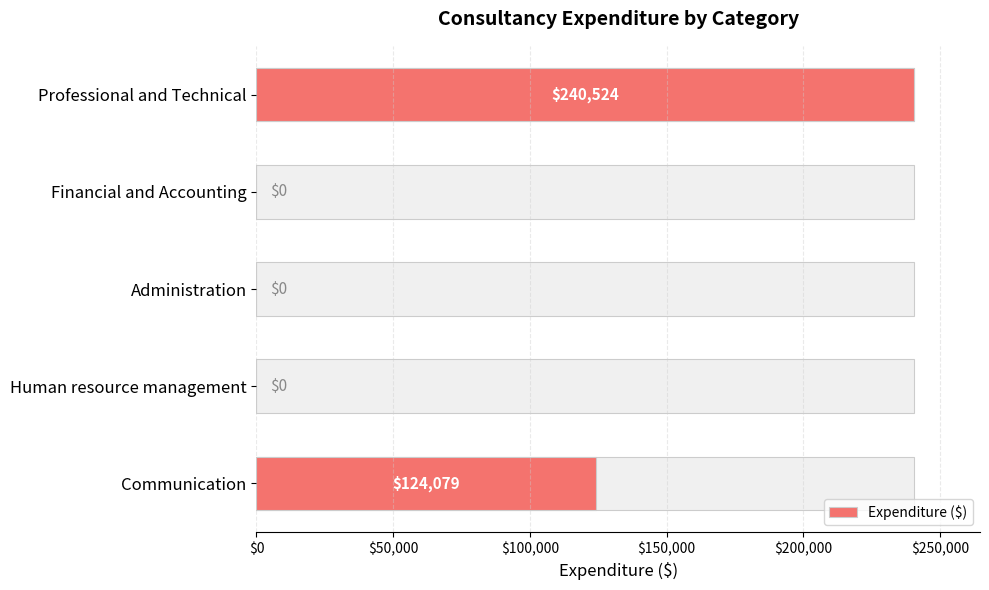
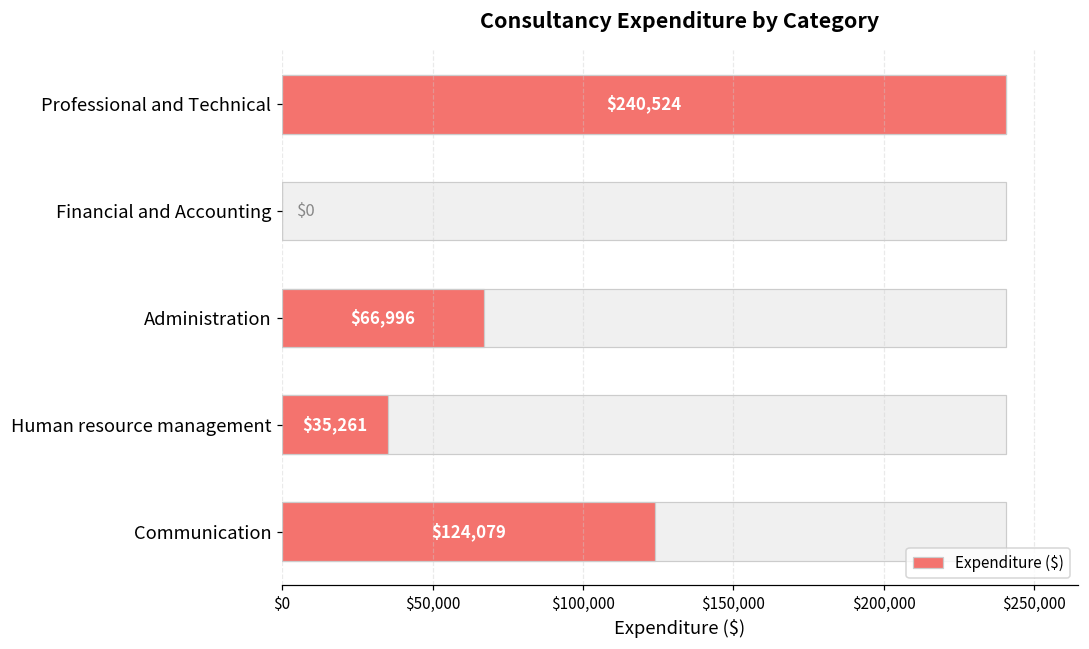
Expenditure ($), Administration: $0 -> $66,996
Expenditure ($), Human resource management: $0 -> $35,261
